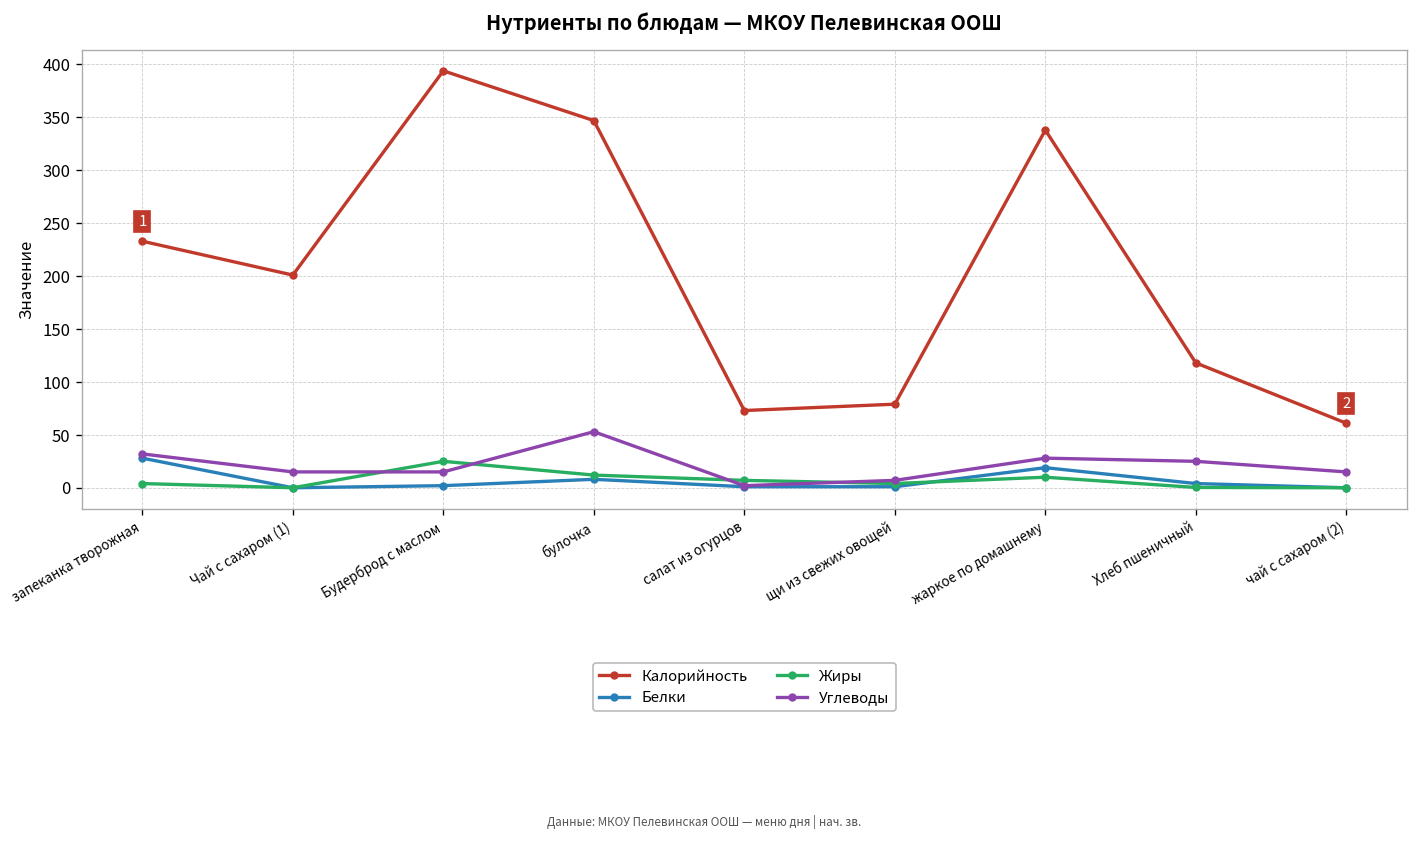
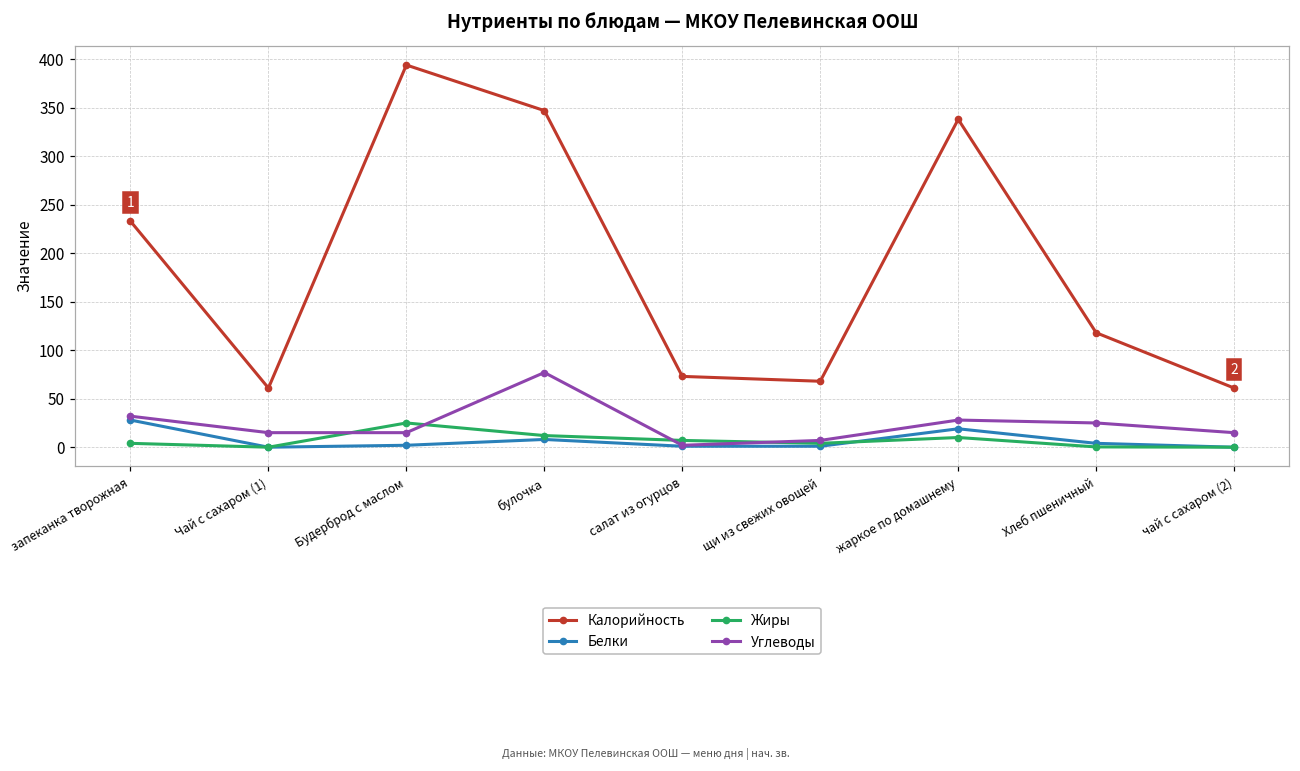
Калорийность, Чай с сахаром (1): 200 -> 60
Углеводы, булочка: 50 -> 80
Калорийность, щи из свежих овощей: 80 -> 70
